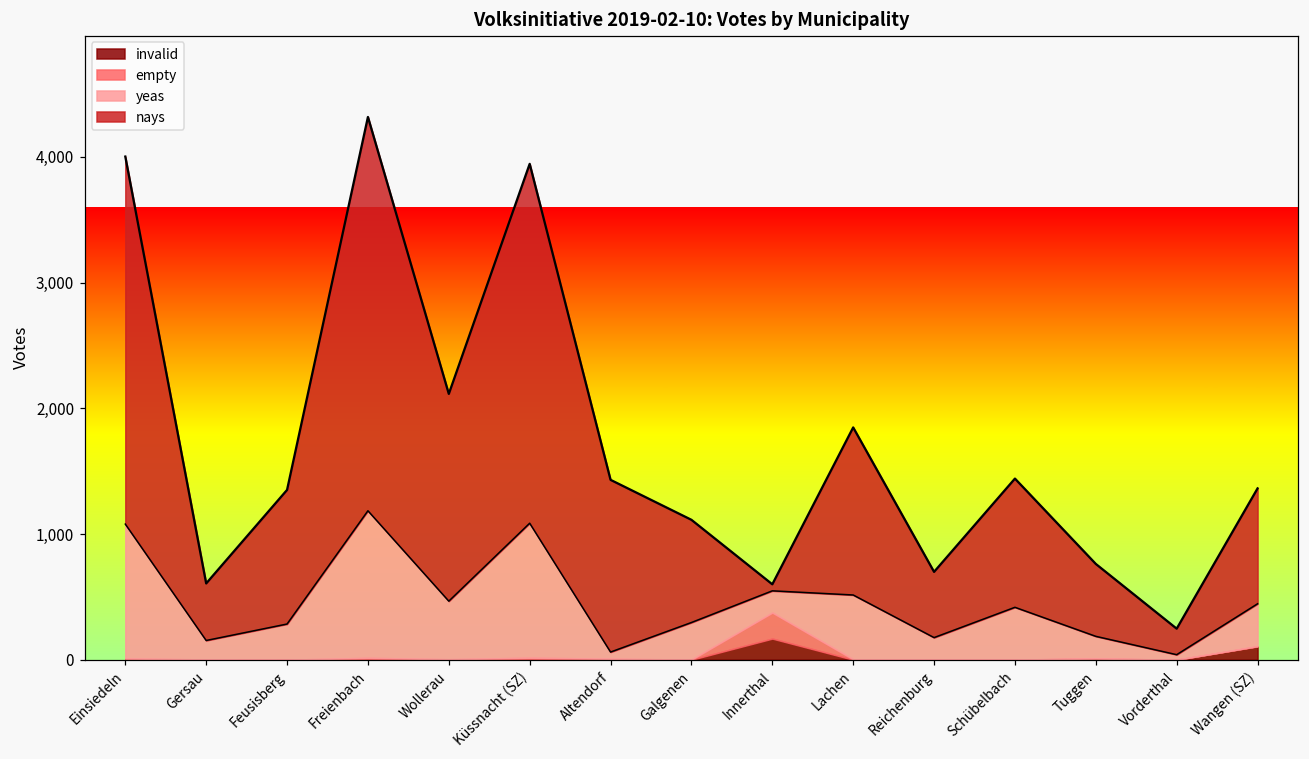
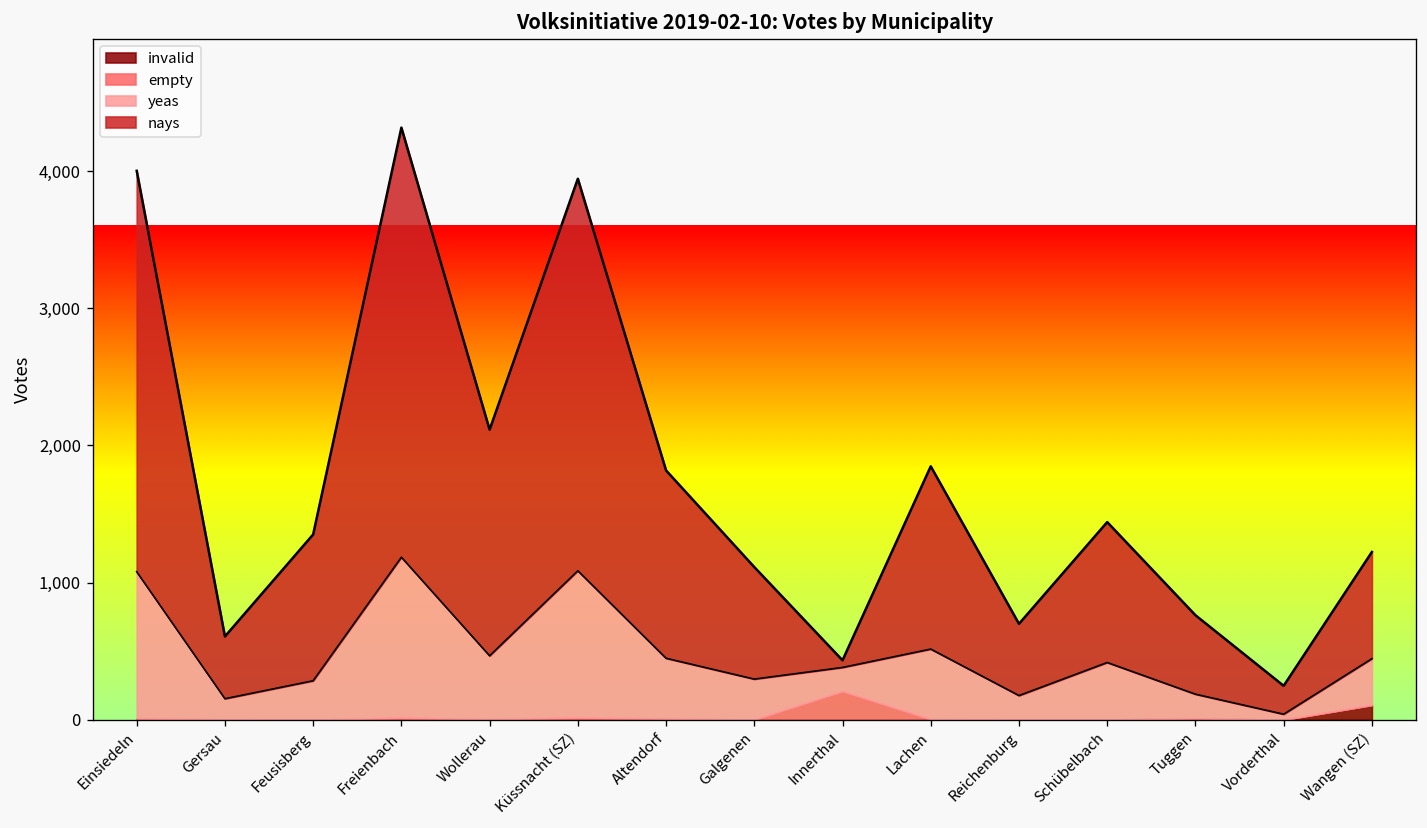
yeas, Altendorf: 50 -> 440
invalid, Innerthal: 170 -> 0
nays, Wangen (SZ): 920 -> 780
